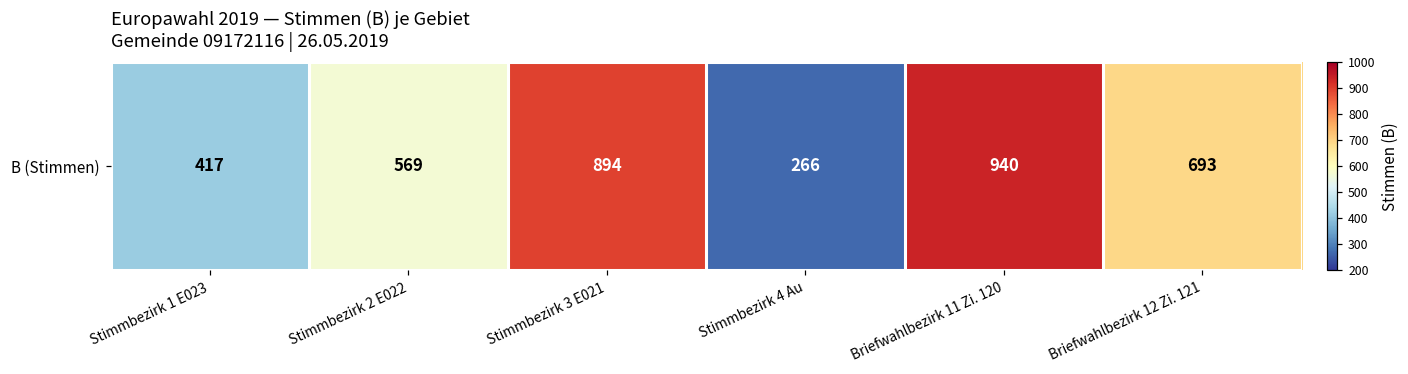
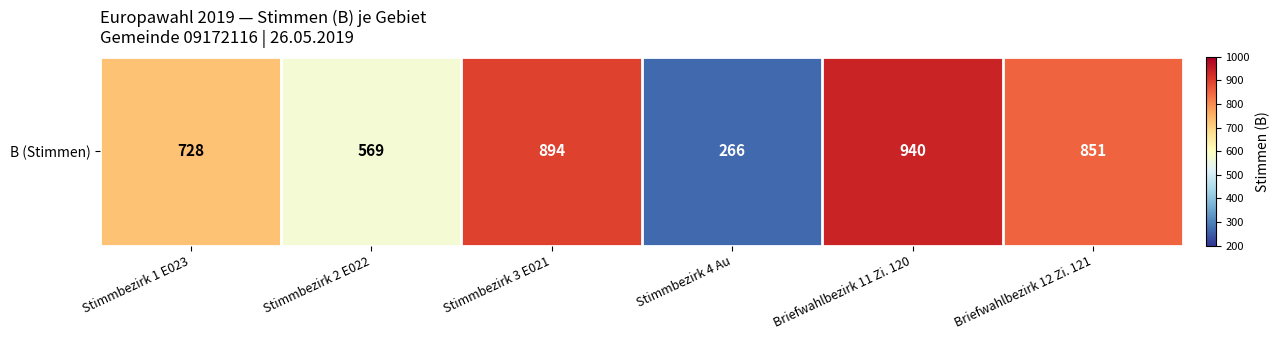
B (Stimmen), Stimmbezirk 1 E023: 417 -> 728
B (Stimmen), Briefwahlbezirk 12 Zi. 121: 693 -> 851
